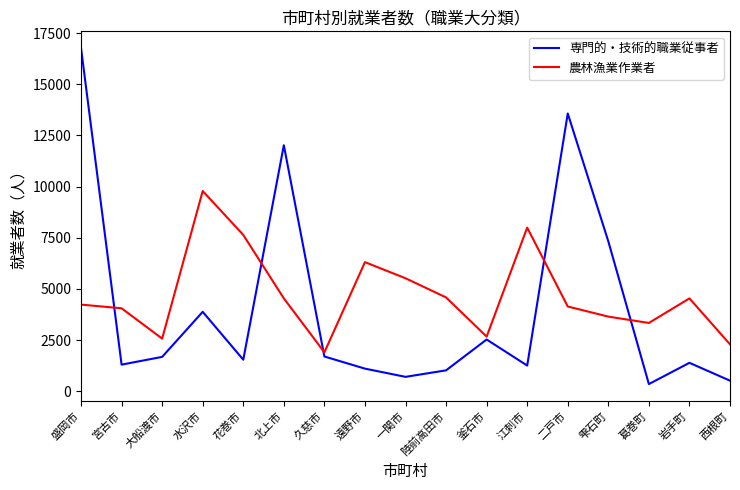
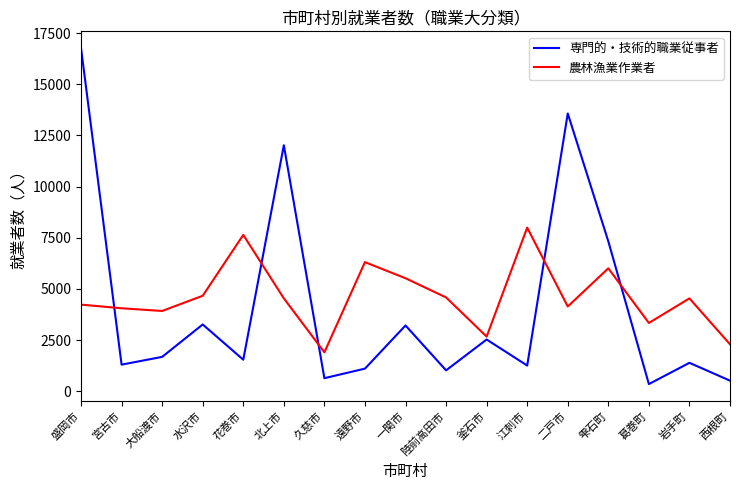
農林漁業作業者, 大船渡市: 2600 -> 3900
専門的・技術的職業従事者, 水沢市: 3900 -> 3300
農林漁業作業者, 水沢市: 9800 -> 4700
専門的・技術的職業従事者, 久慈市: 1700 -> 600
専門的・技術的職業従事者, 一関市: 700 -> 3200
農林漁業作業者, 雫石町: 3600 -> 6000
